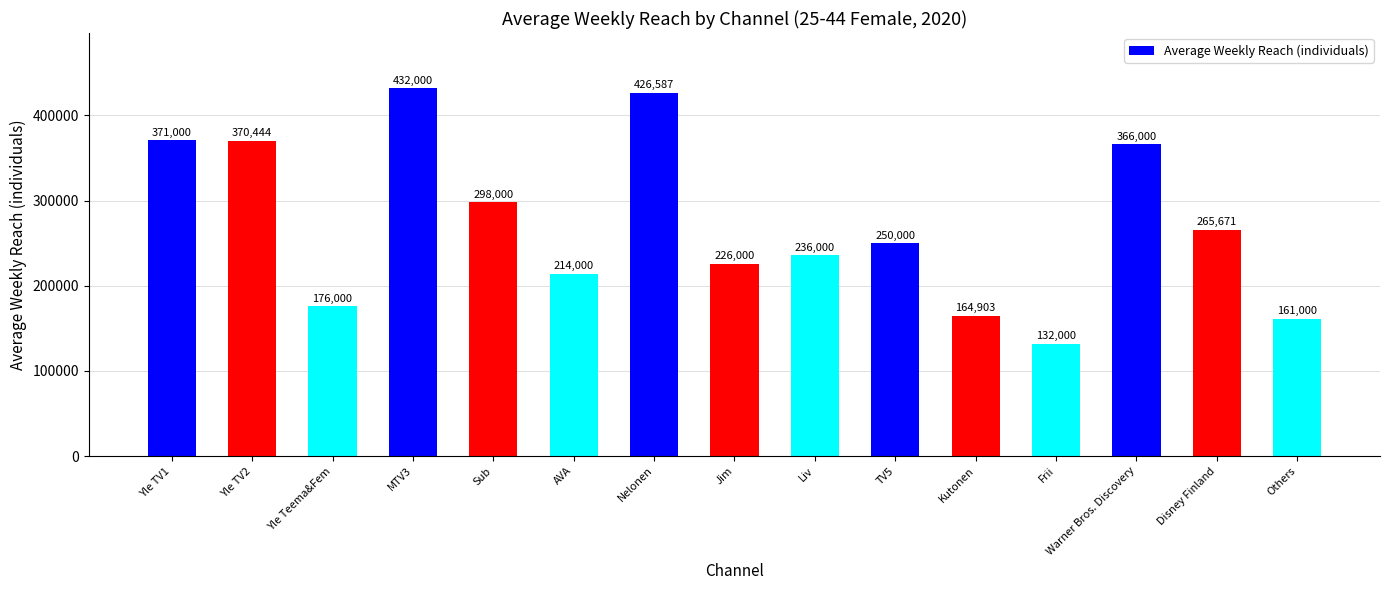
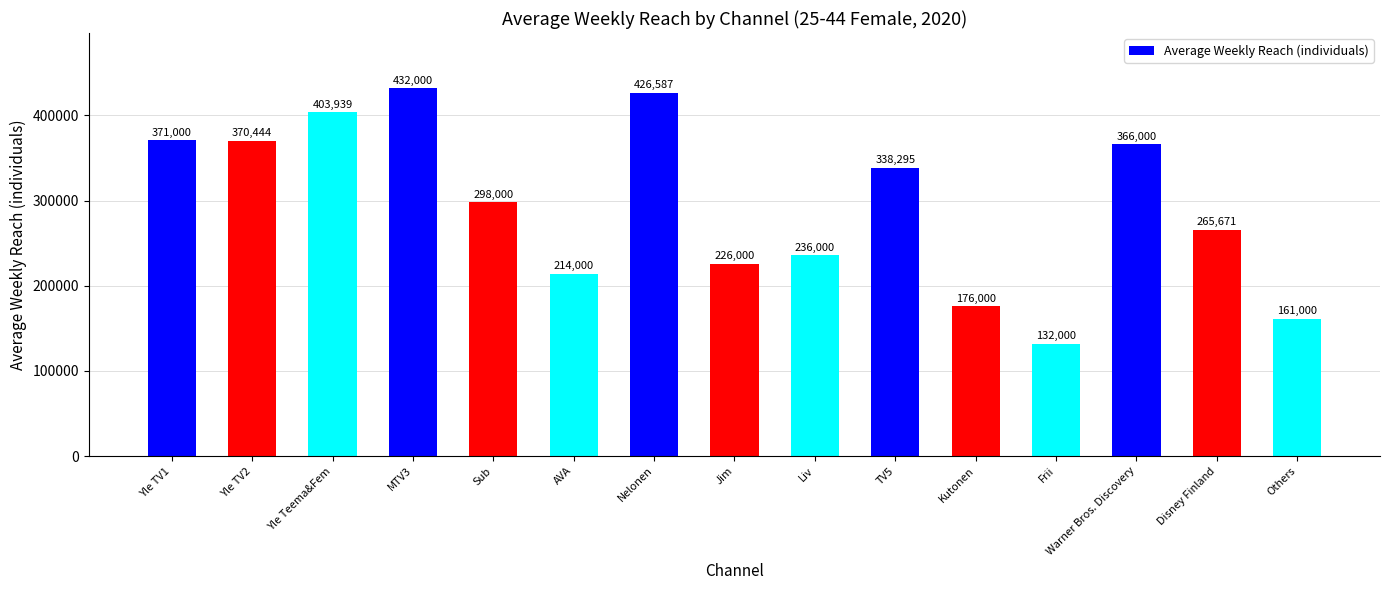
Yle Teema&Fem: 176,000 -> 403,939
TV5: 250,000 -> 338,295
Kutonen: 164,903 -> 176,000
